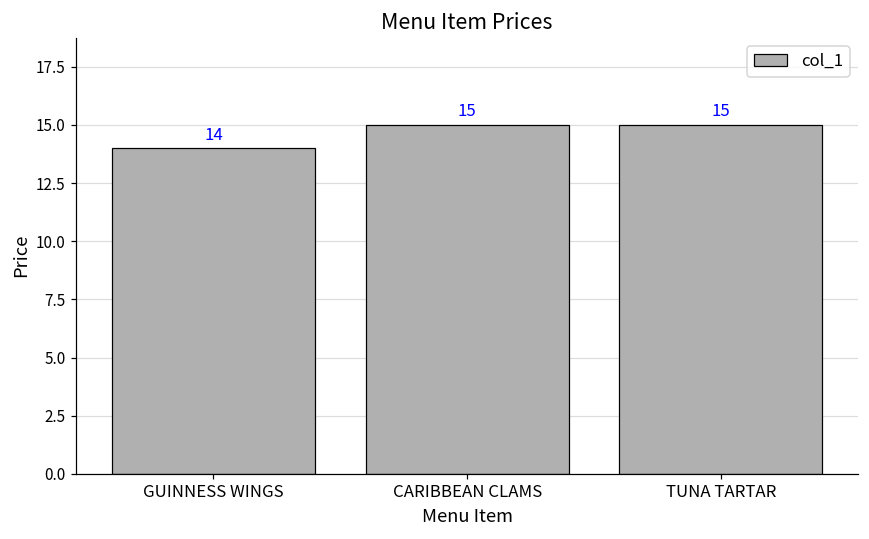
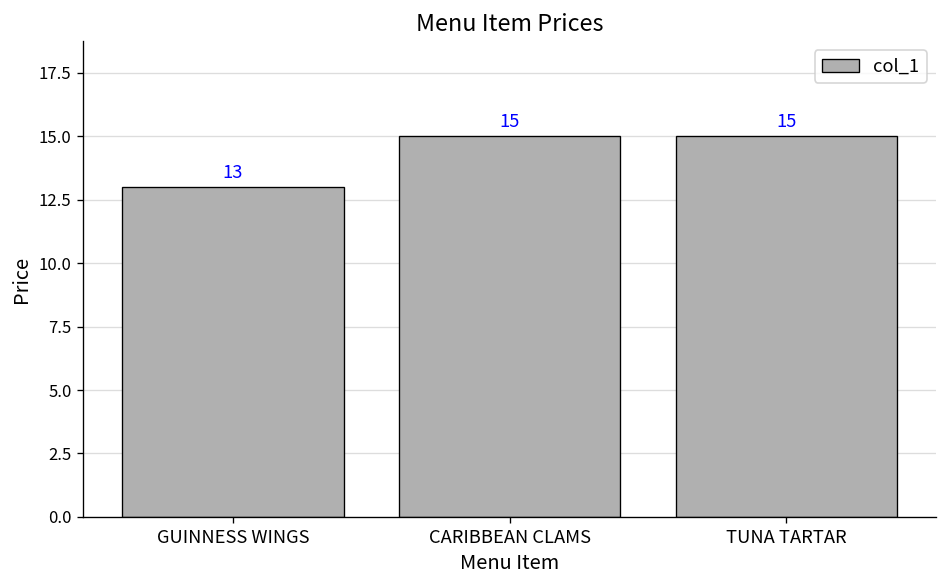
GUINNESS WINGS: 14 -> 13
